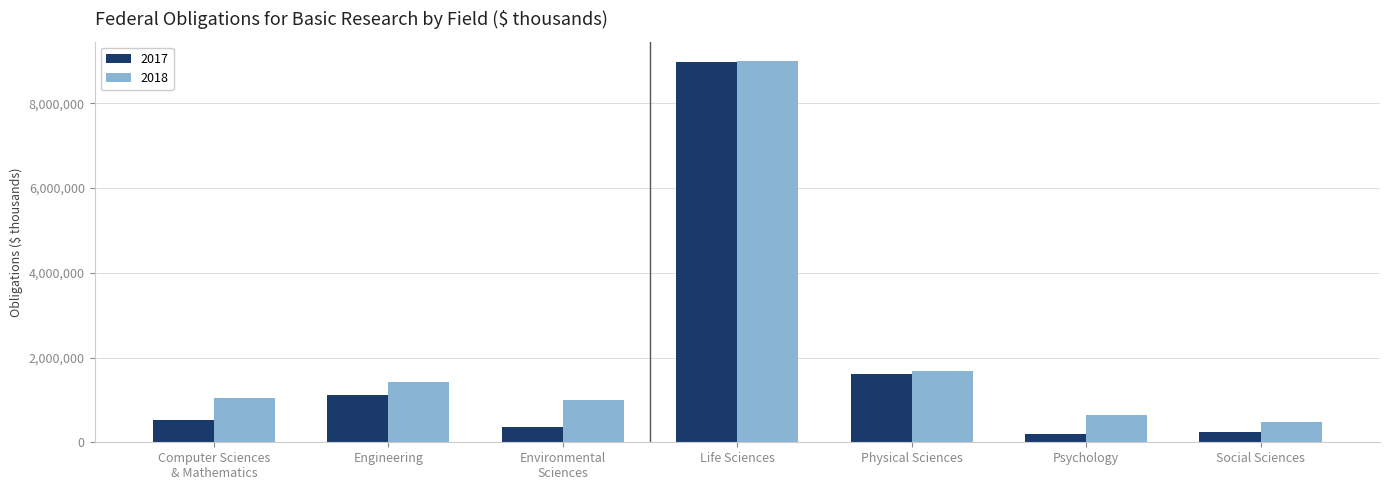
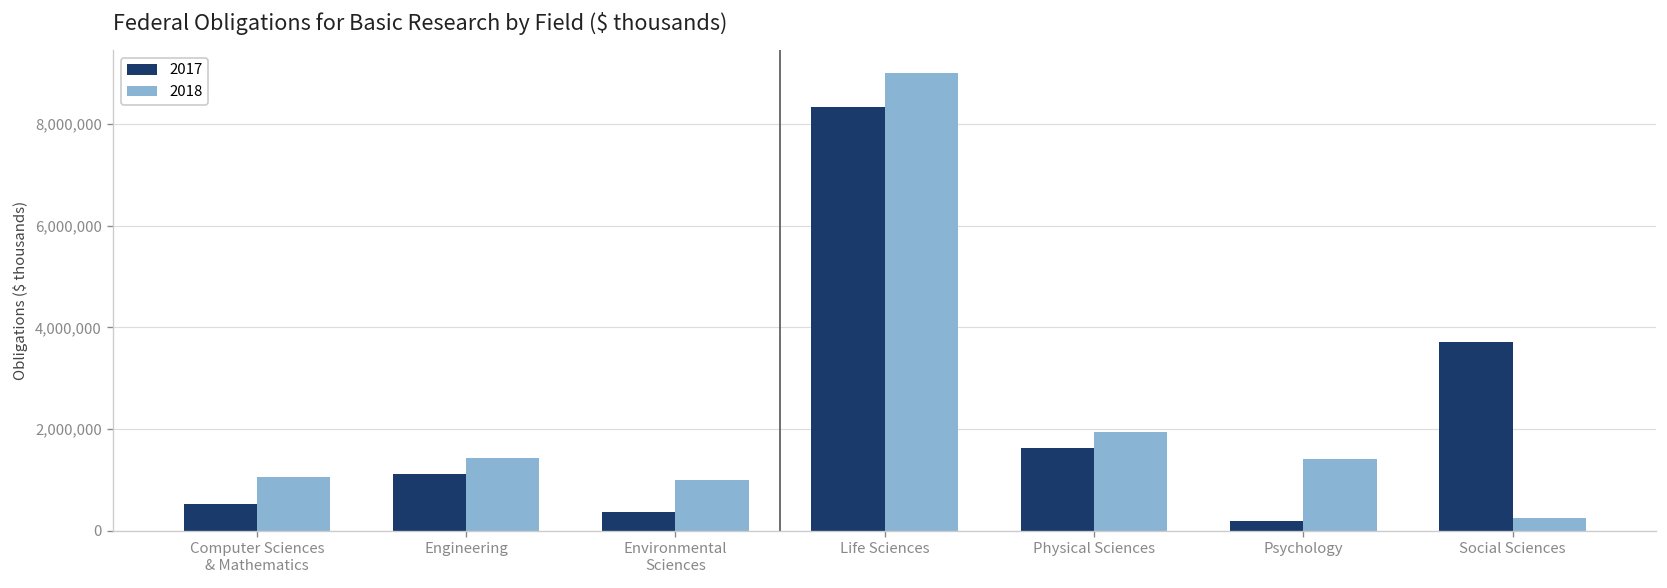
2017, Life Sciences: 9,000,000 -> 8,300,000
2018, Physical Sciences: 1,700,000 -> 1,900,000
2018, Psychology: 600,000 -> 1,400,000
2017, Social Sciences: 300,000 -> 3,700,000
2018, Social Sciences: 500,000 -> 200,000
